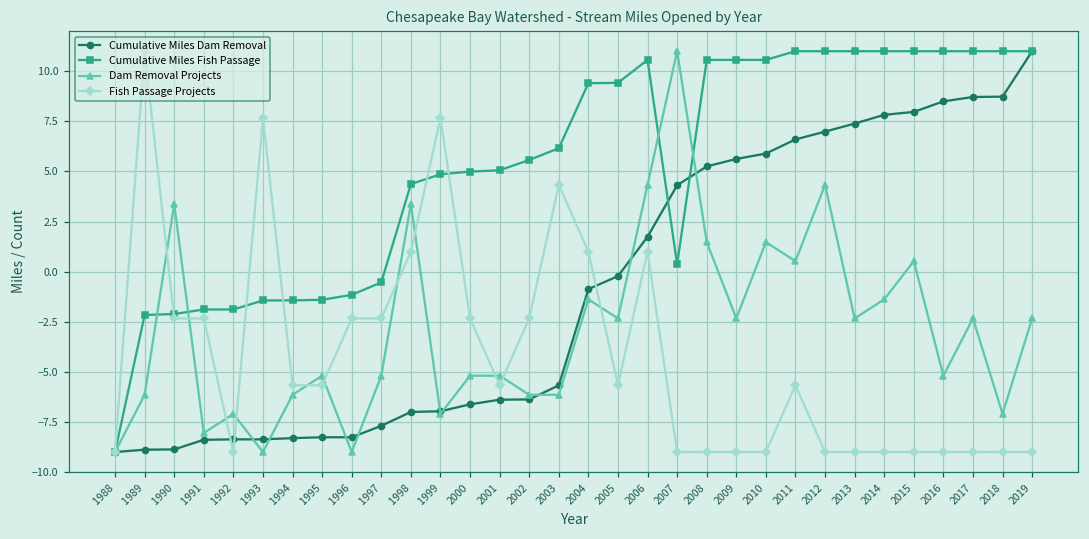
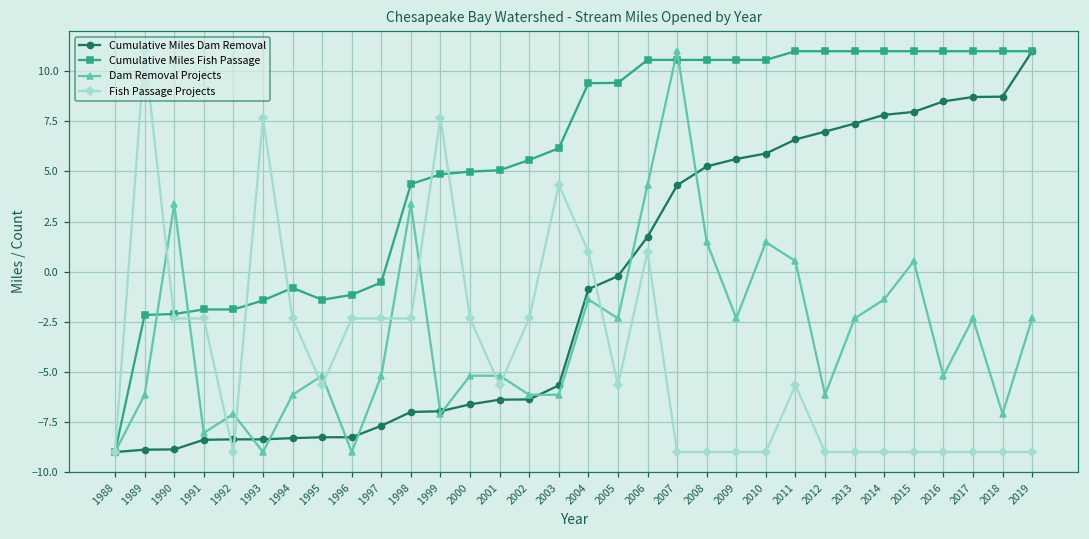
Cumulative Miles Fish Passage, 1994: -1.4 -> -0.8
Fish Passage Projects, 1994: -5.7 -> -2.3
Fish Passage Projects, 1998: 1.0 -> -2.3
Cumulative Miles Fish Passage, 2007: 0.4 -> 10.6
Dam Removal Projects, 2012: 4.3 -> -6.1
